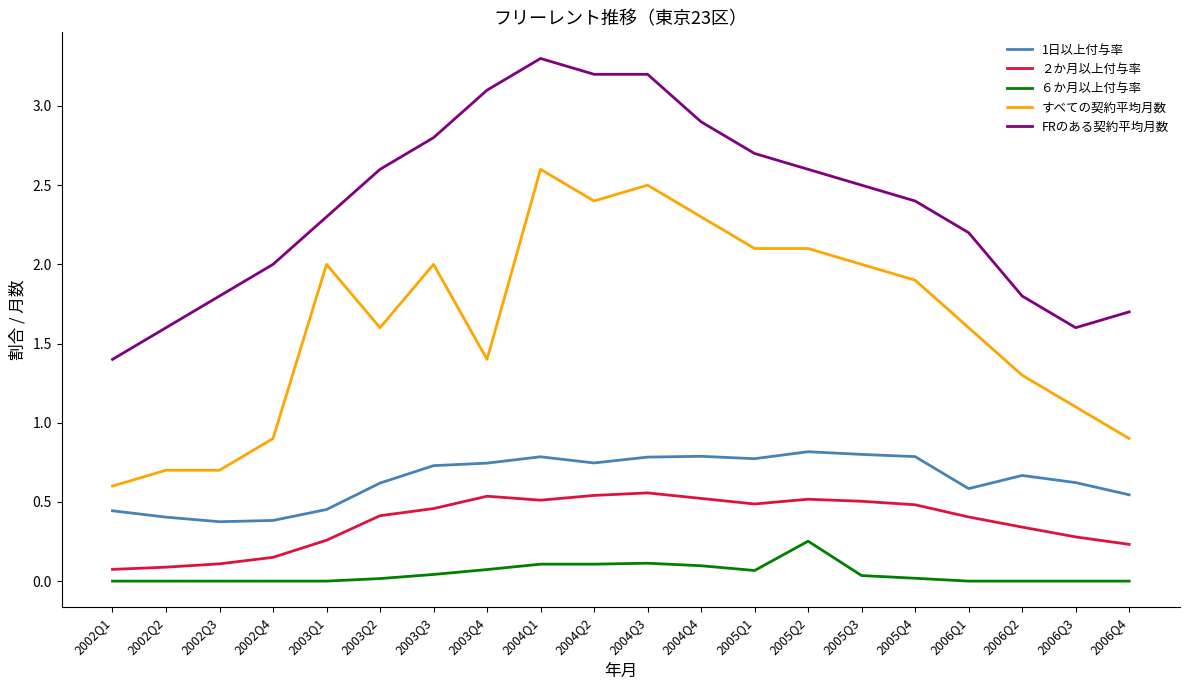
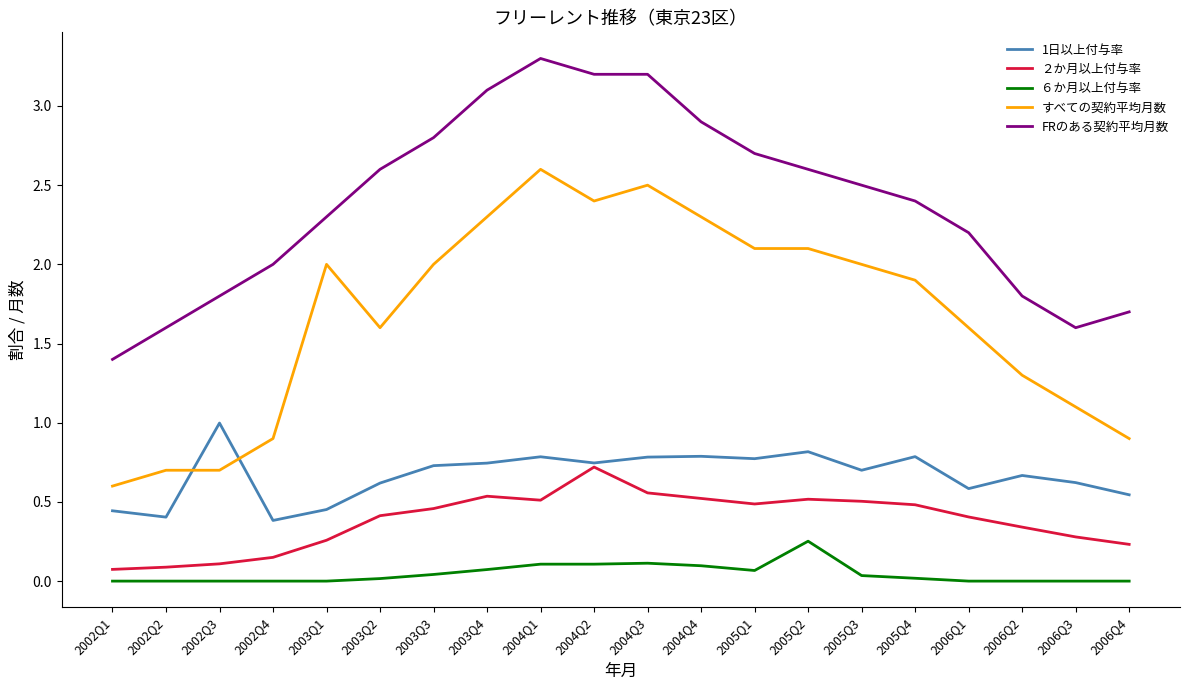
1日以上付与率, 2002Q3: 0.38 -> 1.00
すべての契約平均月数, 2003Q4: 1.4 -> 2.3
２か月以上付与率, 2004Q2: 0.54 -> 0.72
1日以上付与率, 2005Q3: 0.8 -> 0.7
